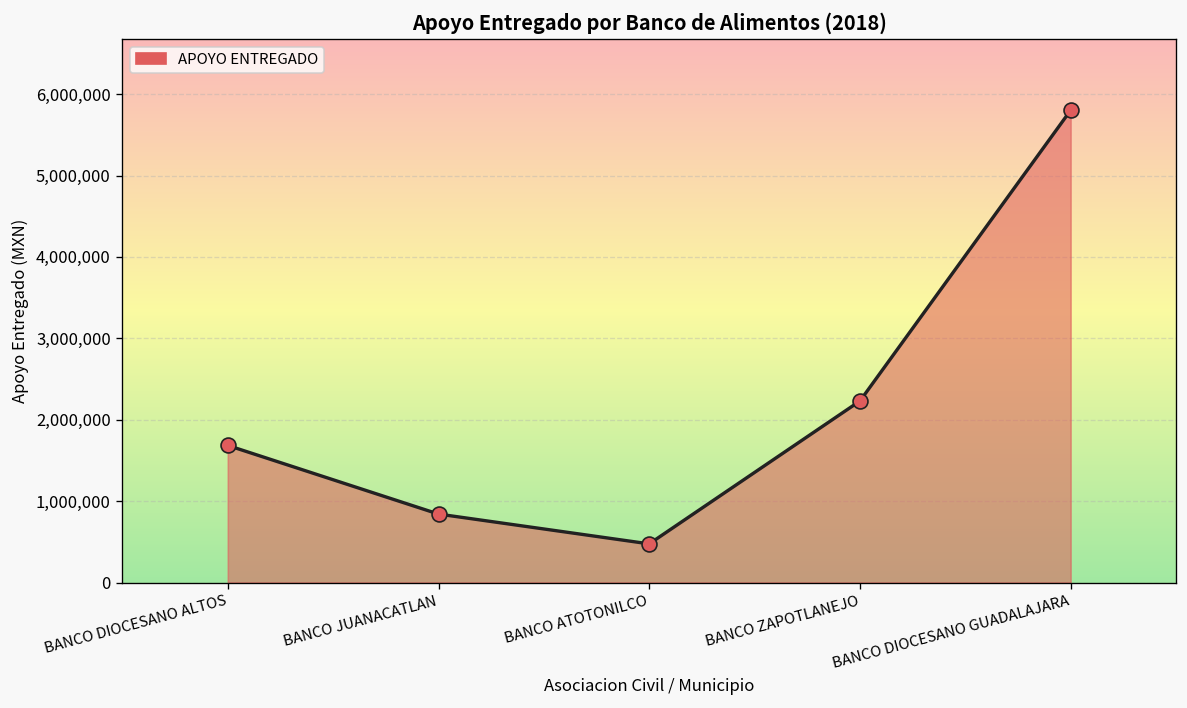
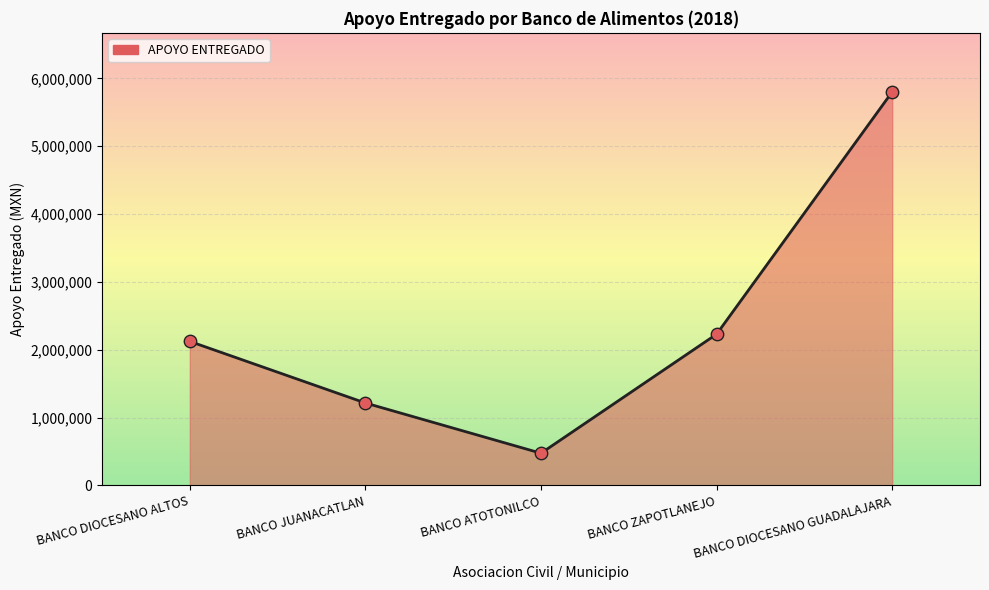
BANCO DIOCESANO ALTOS: 1,700,000 -> 2,100,000
BANCO JUANACATLAN: 800,000 -> 1,200,000
